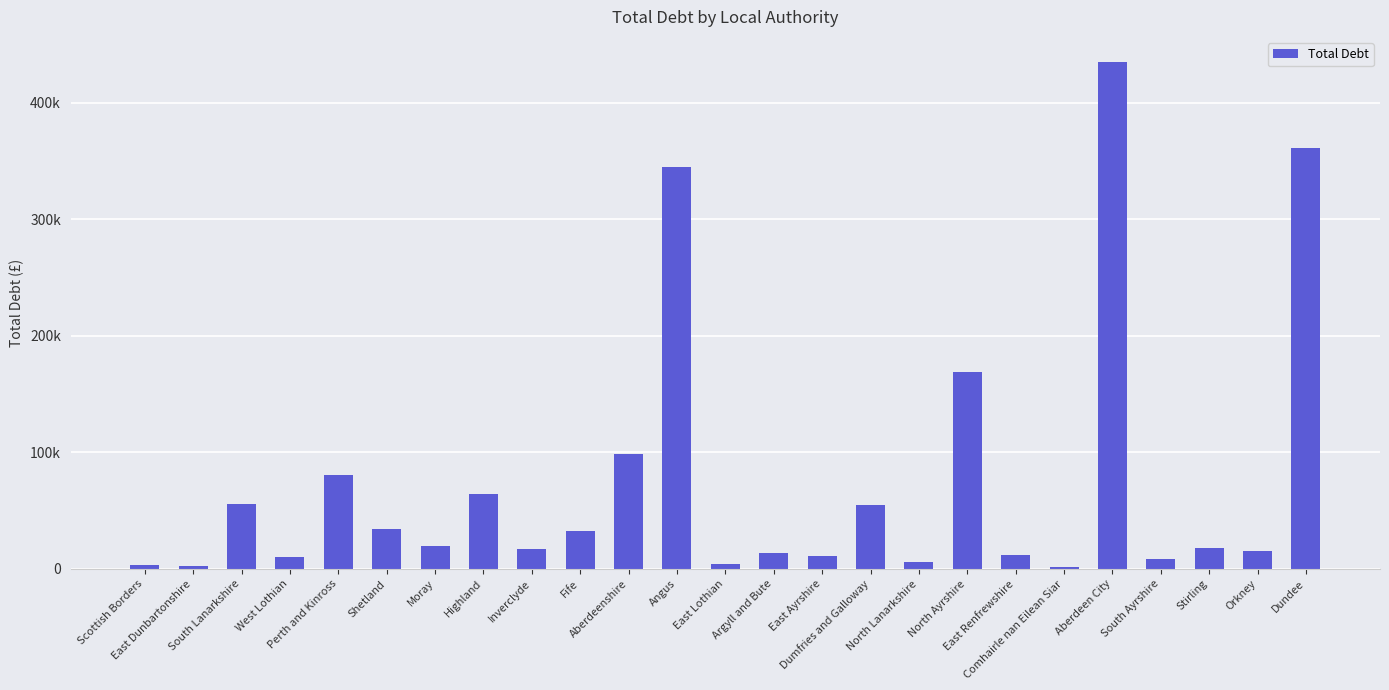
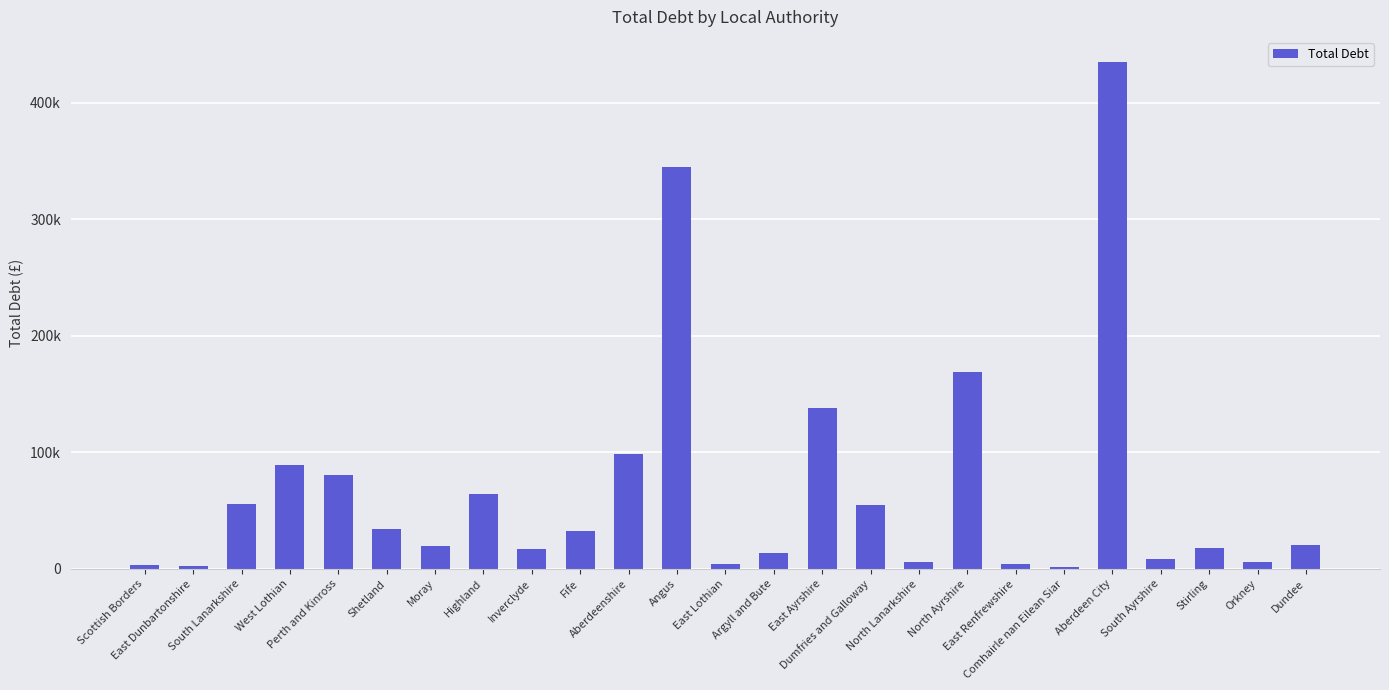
West Lothian: 10000 -> 89000
East Ayrshire: 11000 -> 138000
East Renfrewshire: 12000 -> 4000
Orkney: 15000 -> 6000
Dundee: 361000 -> 21000
